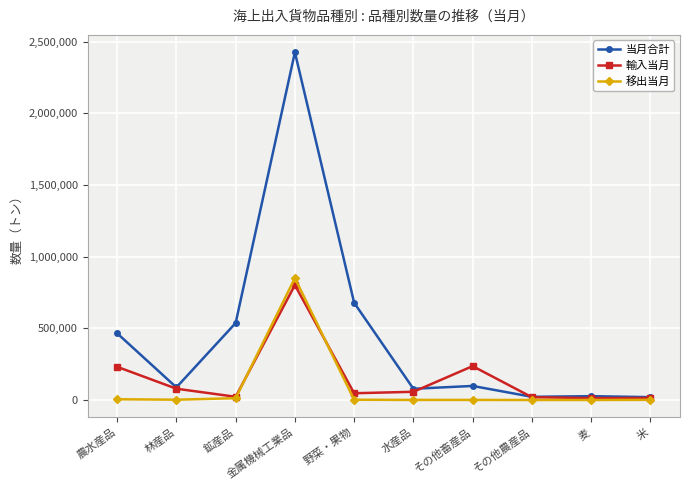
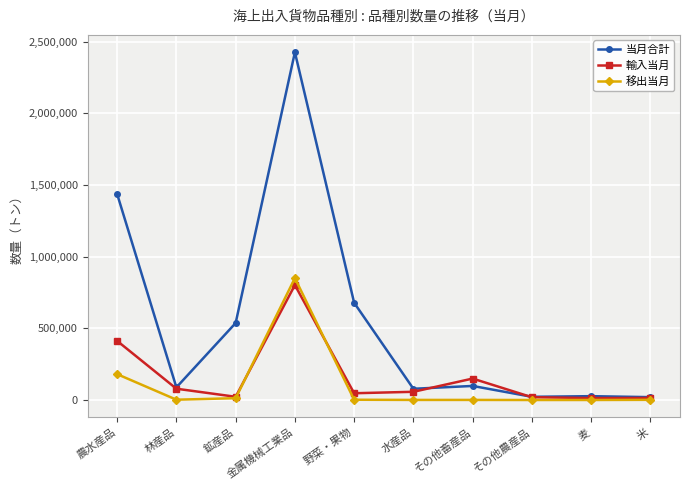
当月合計, 農水産品: 470,000 -> 1,440,000
輸入当月, 農水産品: 230,000 -> 410,000
移出当月, 農水産品: 10,000 -> 180,000
輸入当月, その他畜産品: 240,000 -> 150,000
